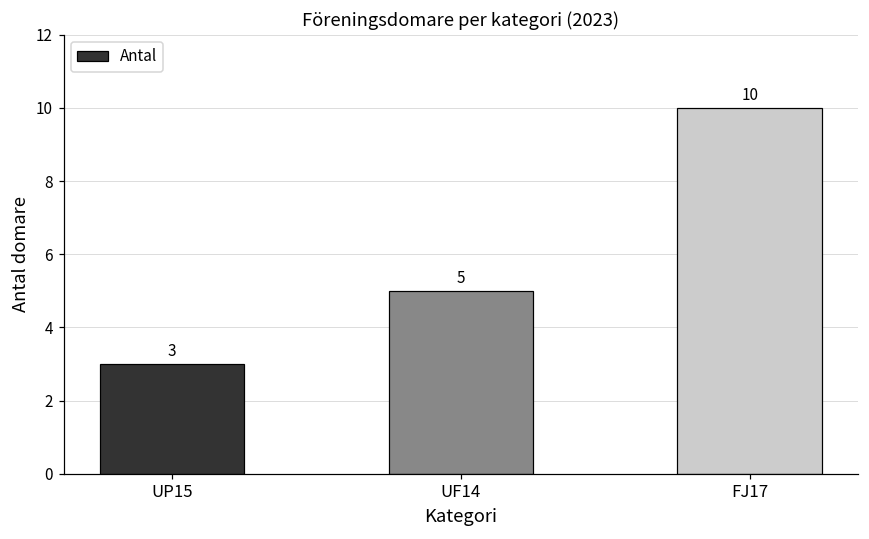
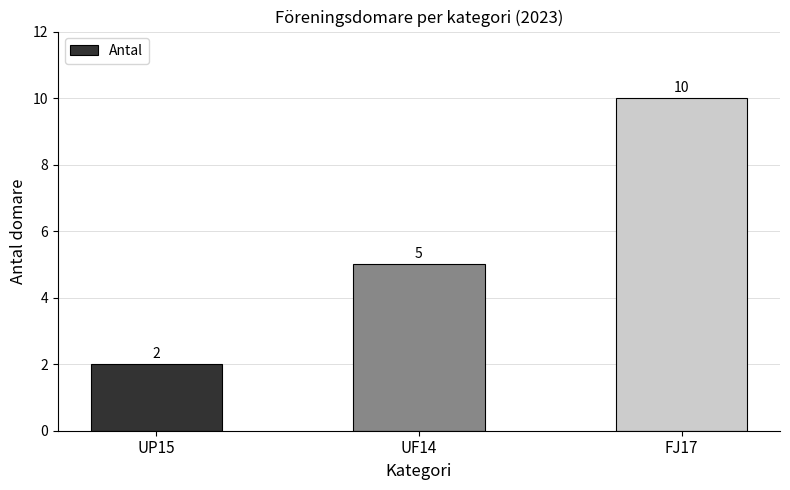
UP15: 3 -> 2
